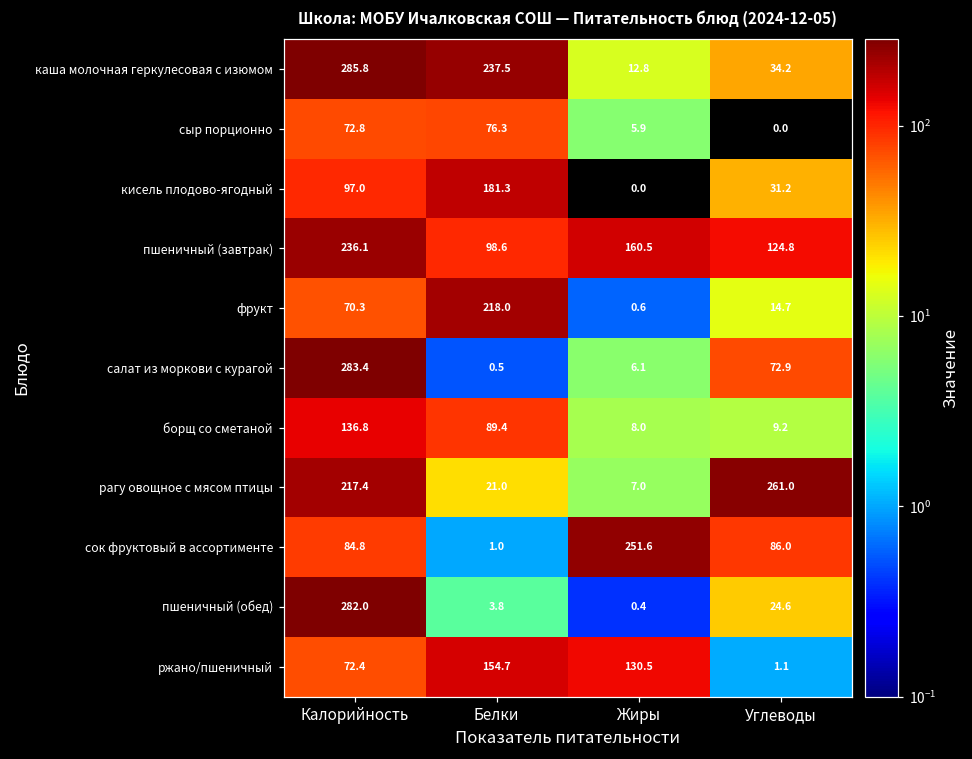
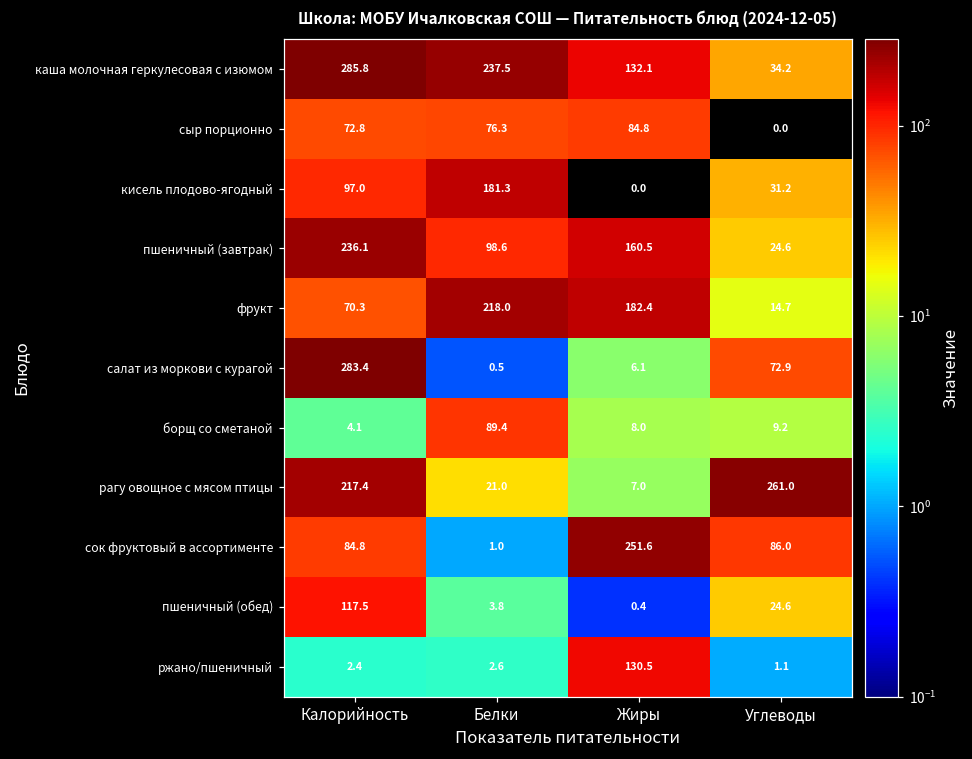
каша молочная геркулесовая с изюмом, Жиры: 12.8 -> 132.1
сыр порционно, Жиры: 5.9 -> 84.8
пшеничный (завтрак), Углеводы: 124.8 -> 24.6
фрукт, Жиры: 0.6 -> 182.4
борщ со сметаной, Калорийность: 136.8 -> 4.1
пшеничный (обед), Калорийность: 282.0 -> 117.5
ржано/пшеничный, Калорийность: 72.4 -> 2.4
ржано/пшеничный, Белки: 154.7 -> 2.6
